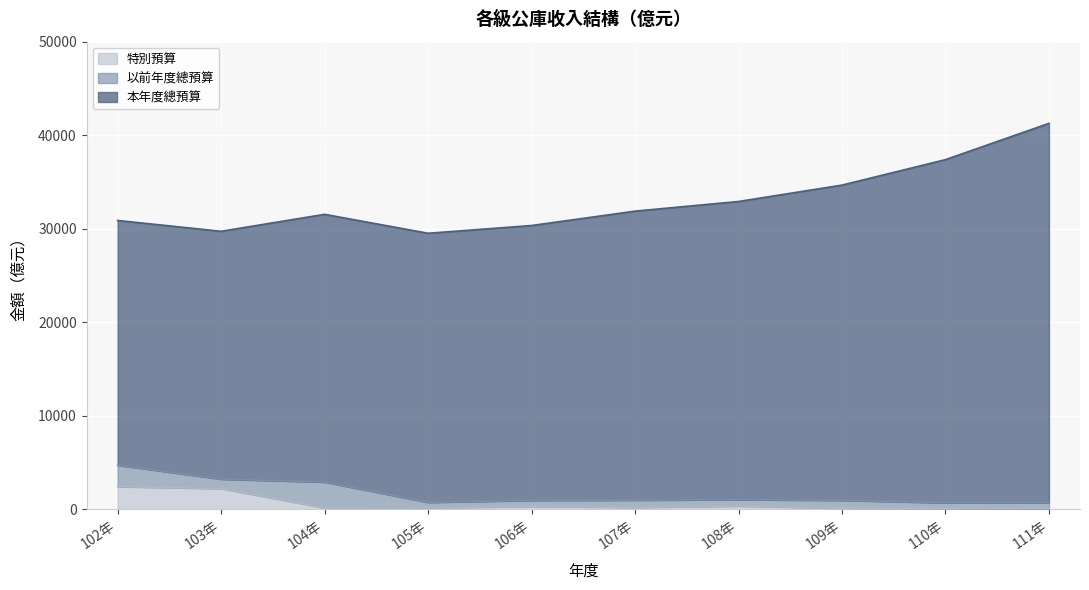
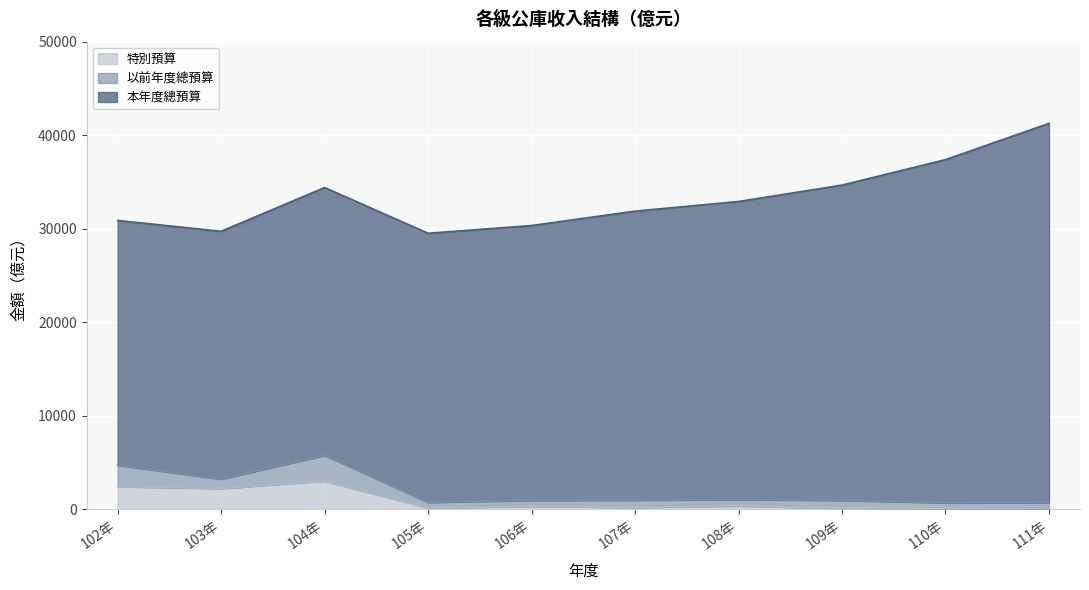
特別預算, 104年: 0 -> 3000
